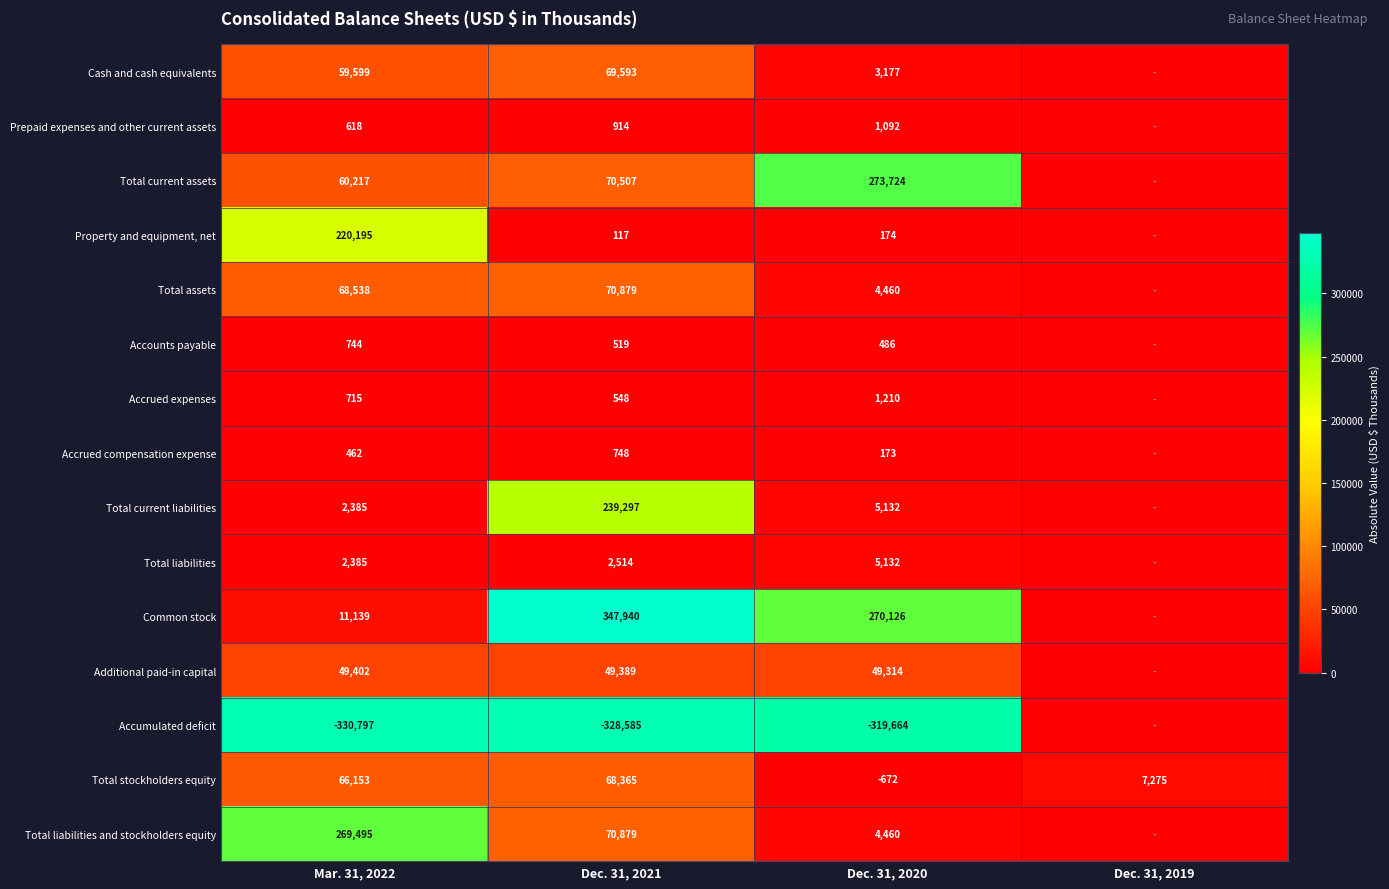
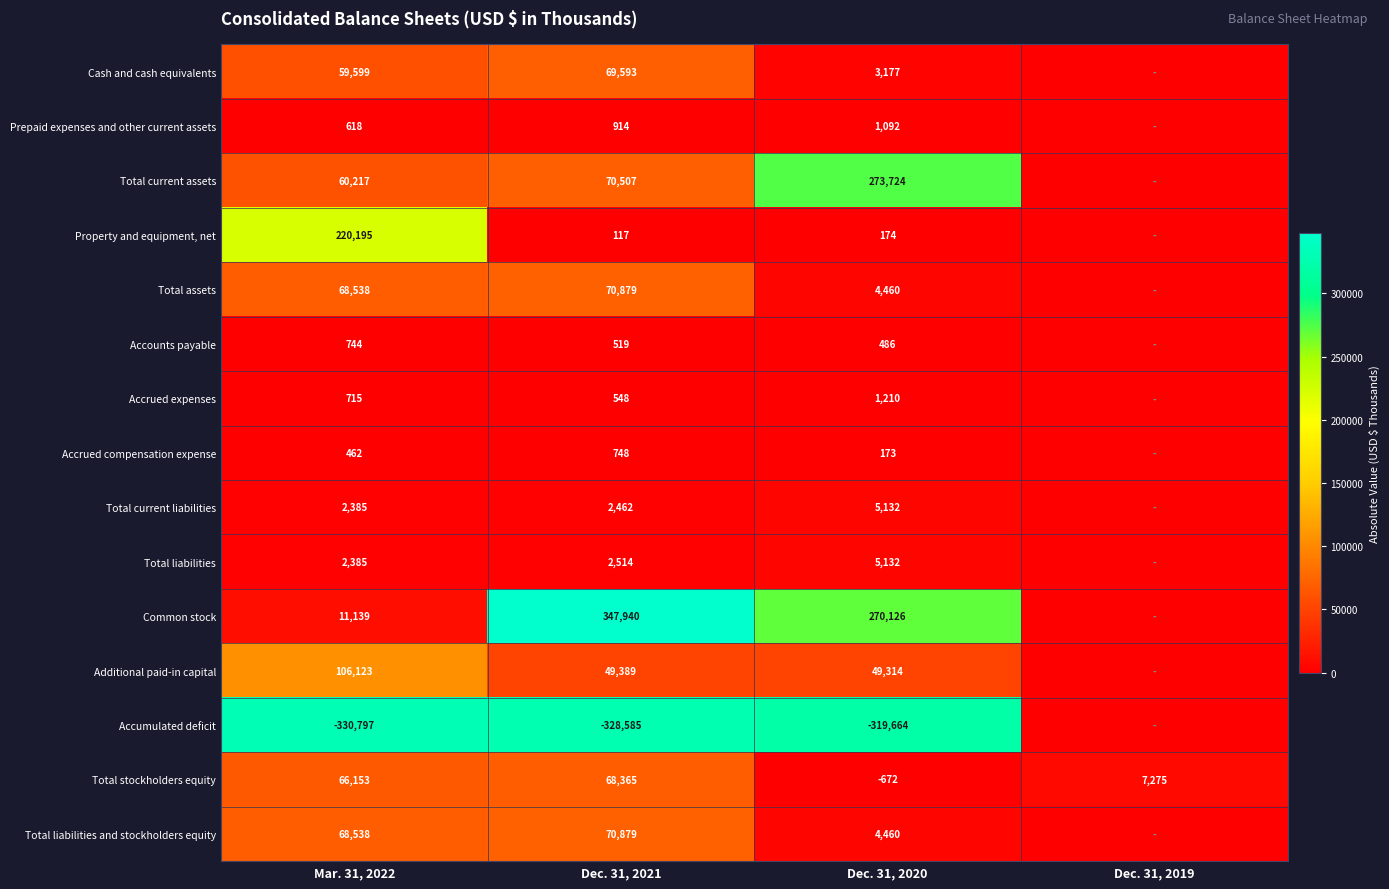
Total current liabilities, Dec. 31, 2021: 239,297 -> 2,462
Additional paid-in capital, Mar. 31, 2022: 49,402 -> 106,123
Total liabilities and stockholders equity, Mar. 31, 2022: 269,495 -> 68,538
